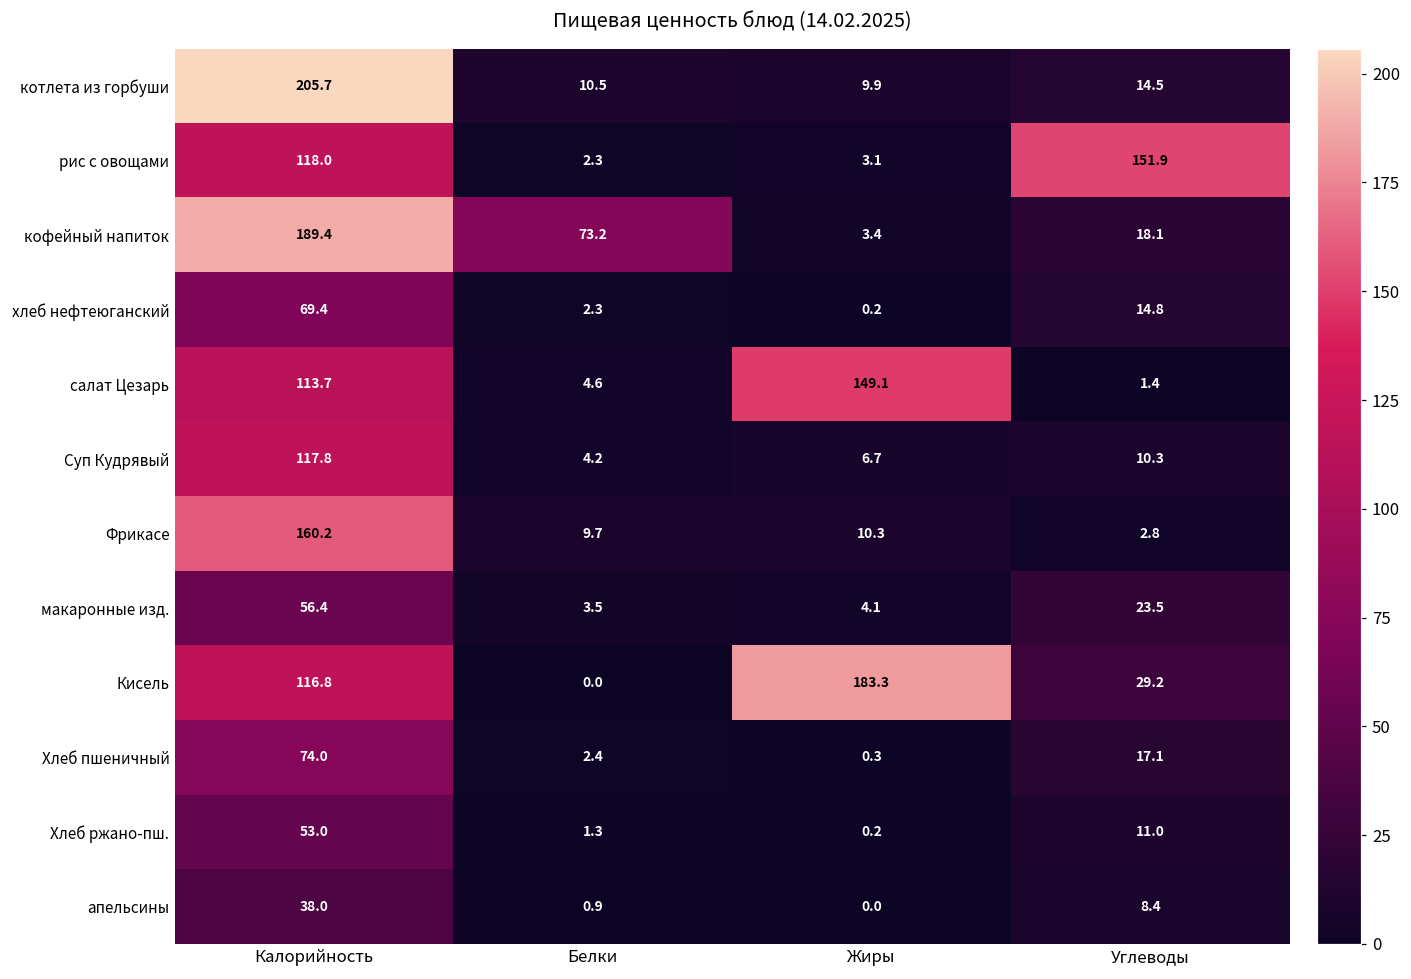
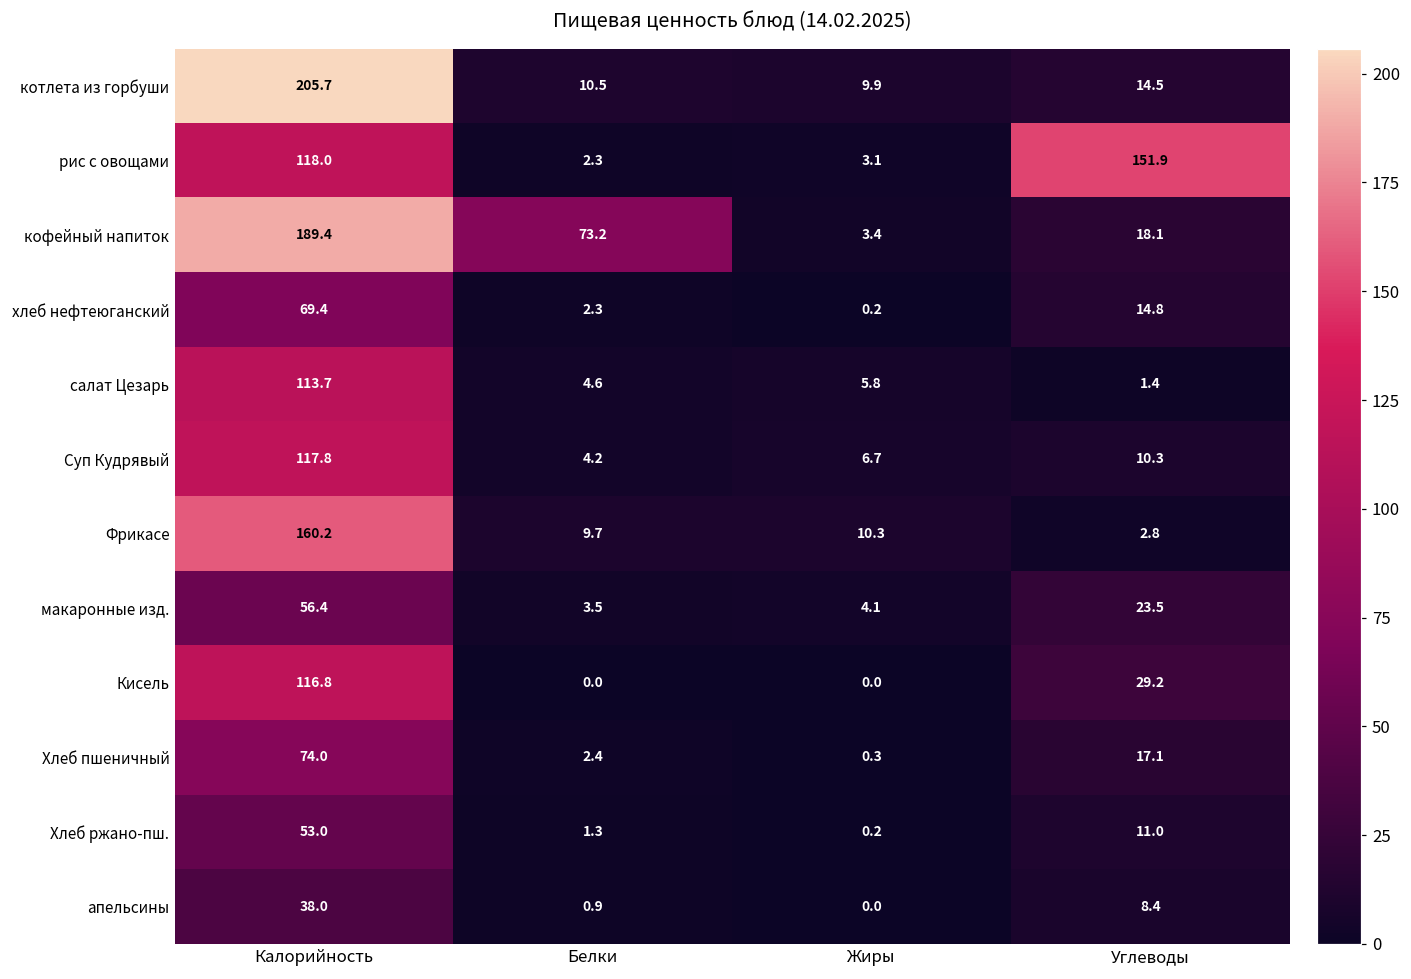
салат Цезарь, Жиры: 149.1 -> 5.8
Кисель, Жиры: 183.3 -> 0.0
